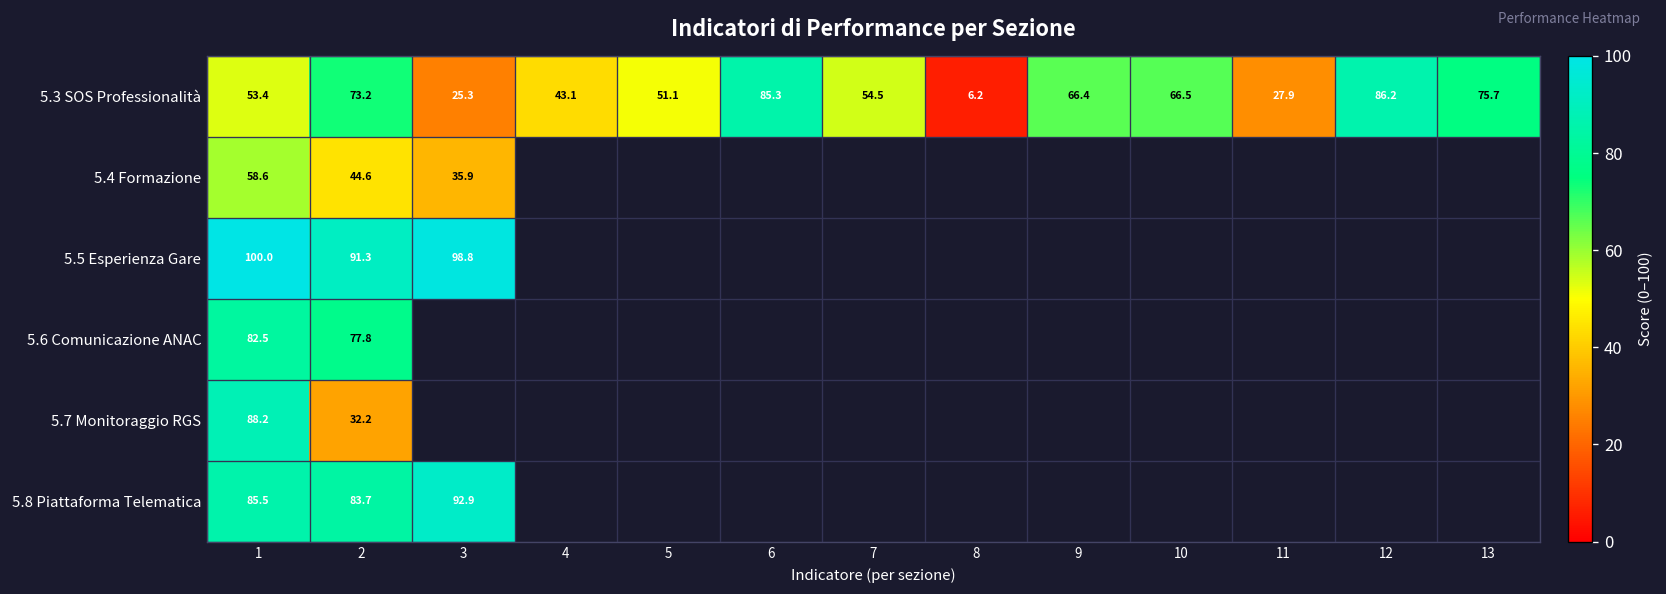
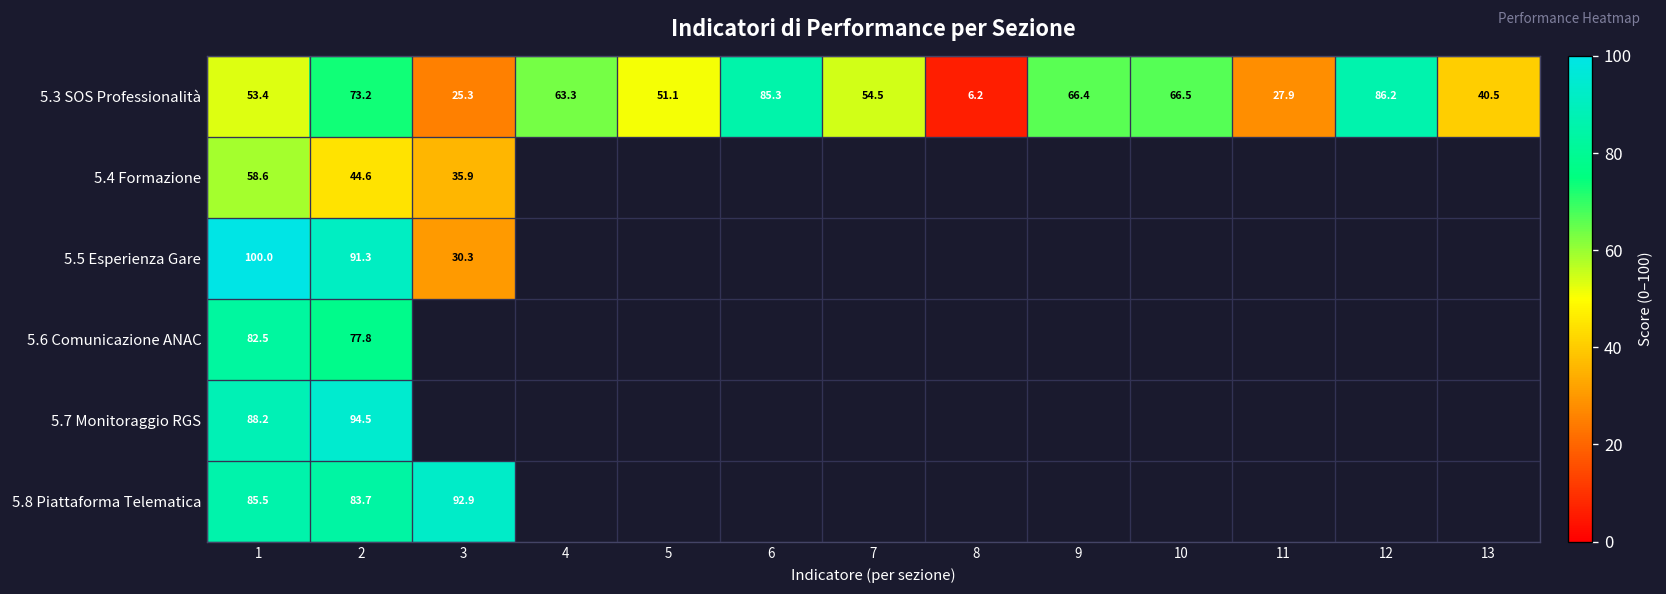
5.3 SOS Professionalità, 4: 43.1 -> 63.3
5.3 SOS Professionalità, 13: 75.7 -> 40.5
5.5 Esperienza Gare, 3: 98.8 -> 30.3
5.7 Monitoraggio RGS, 2: 32.2 -> 94.5
